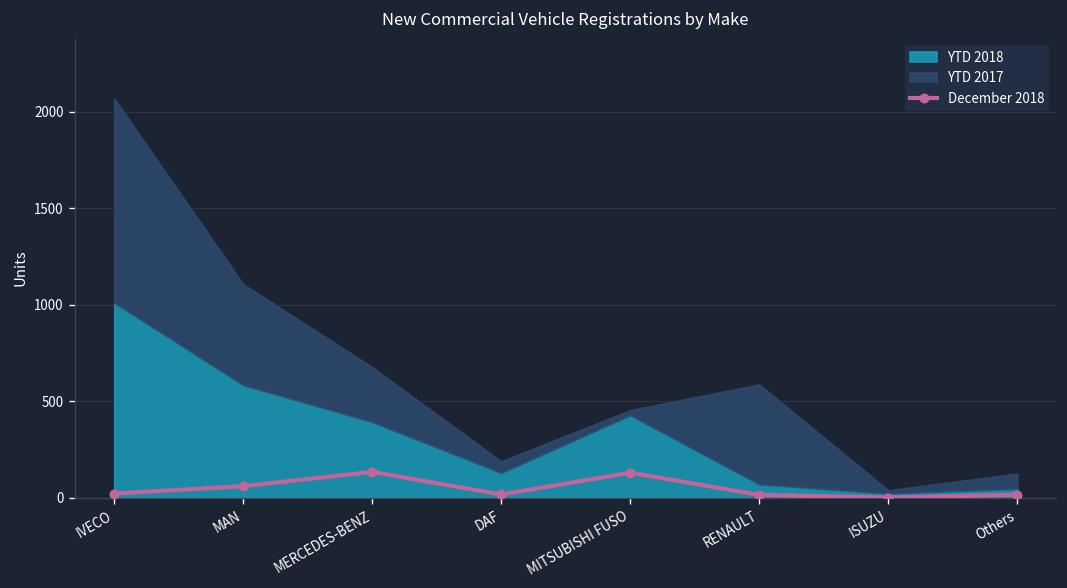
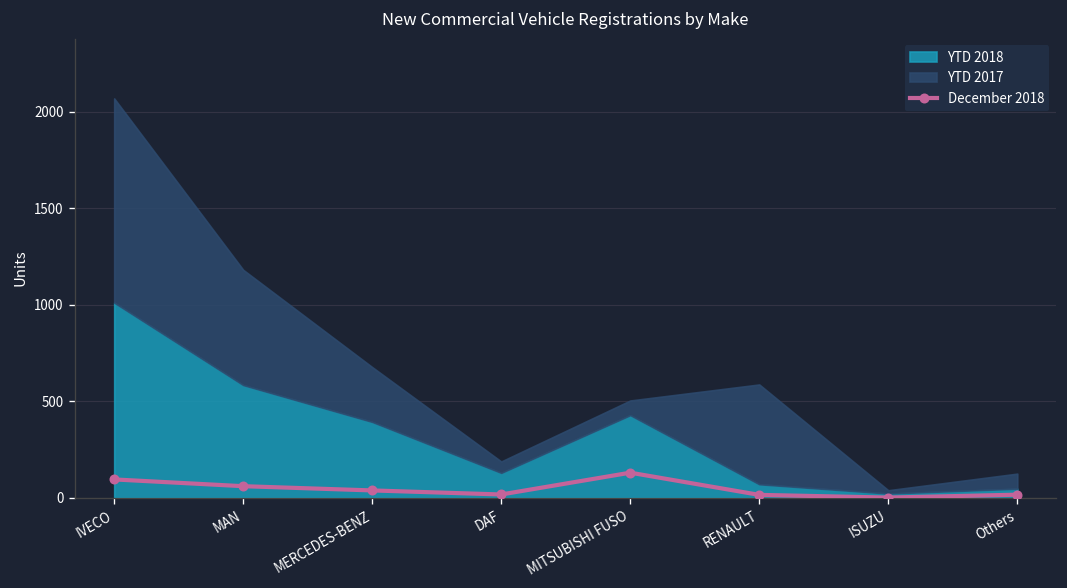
December 2018, IVECO: 20 -> 100
YTD 2017, MAN: 520 -> 600
December 2018, MERCEDES-BENZ: 130 -> 40
YTD 2017, MITSUBISHI FUSO: 30 -> 80
